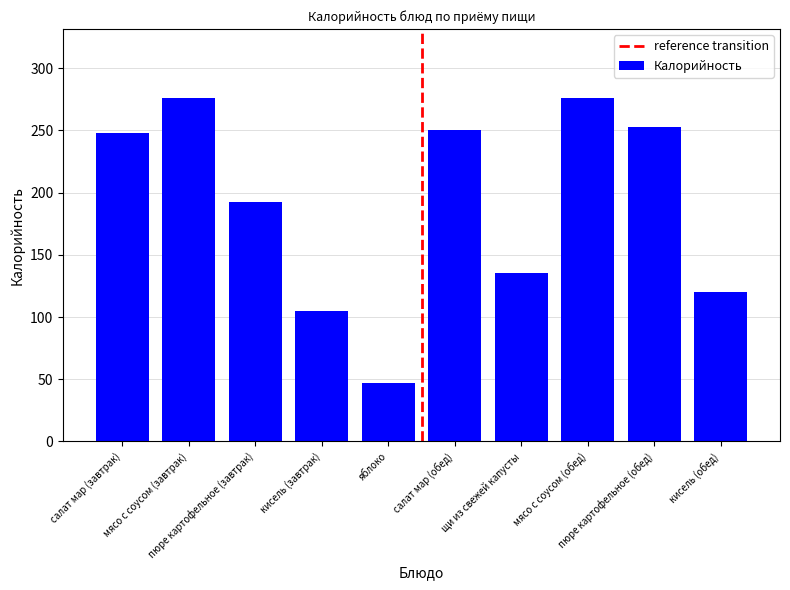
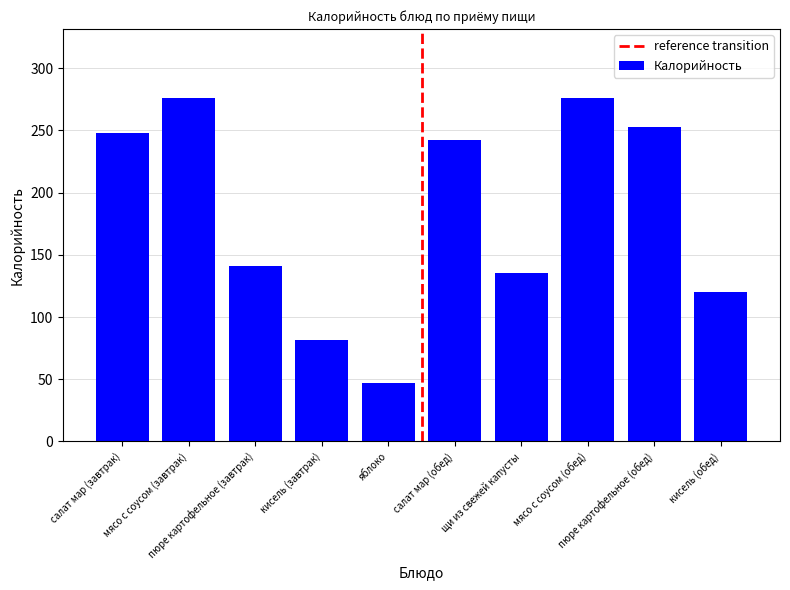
пюре картофельное (завтрак): 193 -> 141
кисель (завтрак): 105 -> 82
салат мар (обед): 250 -> 242
